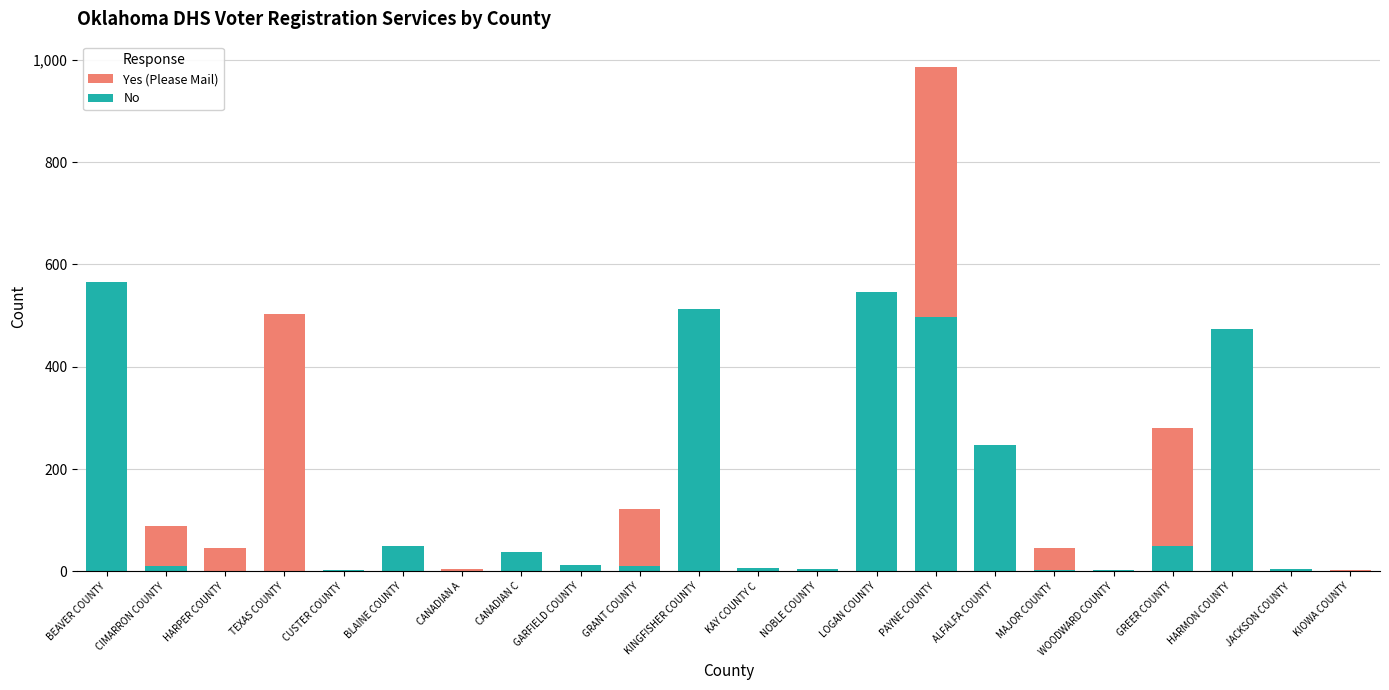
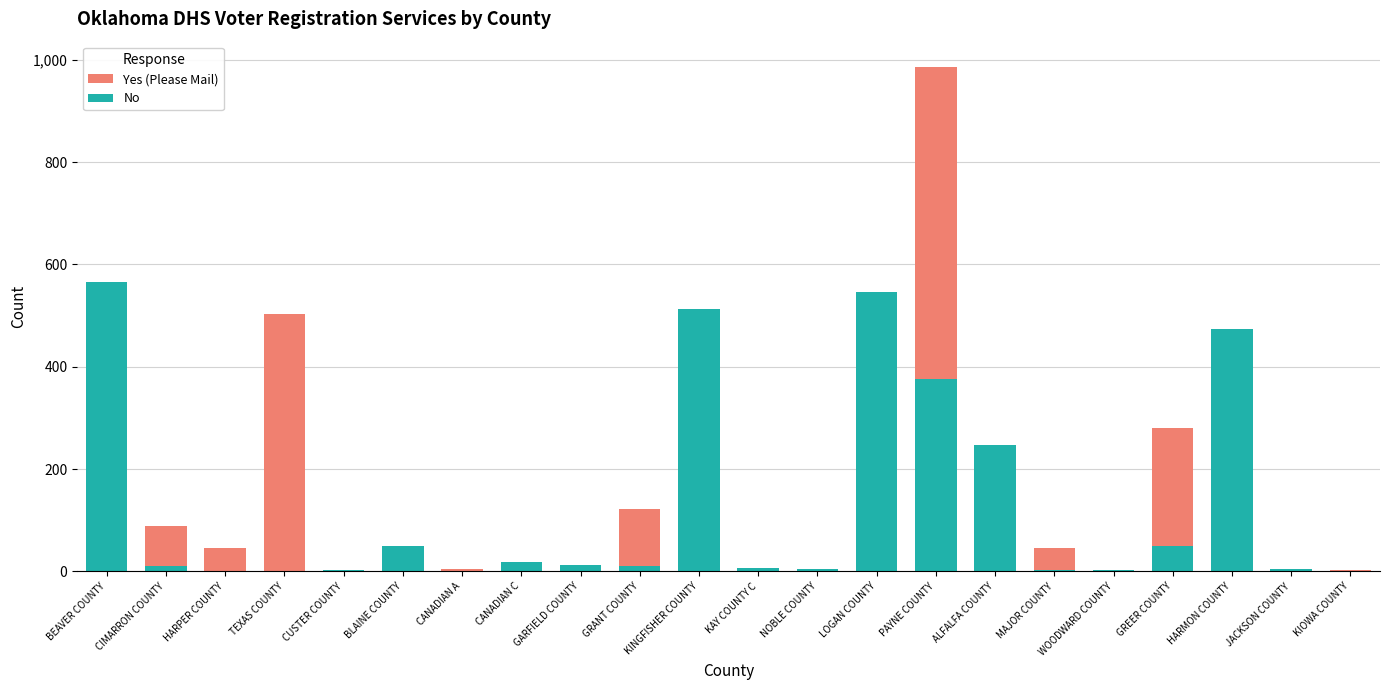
No, CANADIAN C: 40 -> 20
No, PAYNE COUNTY: 500 -> 380
